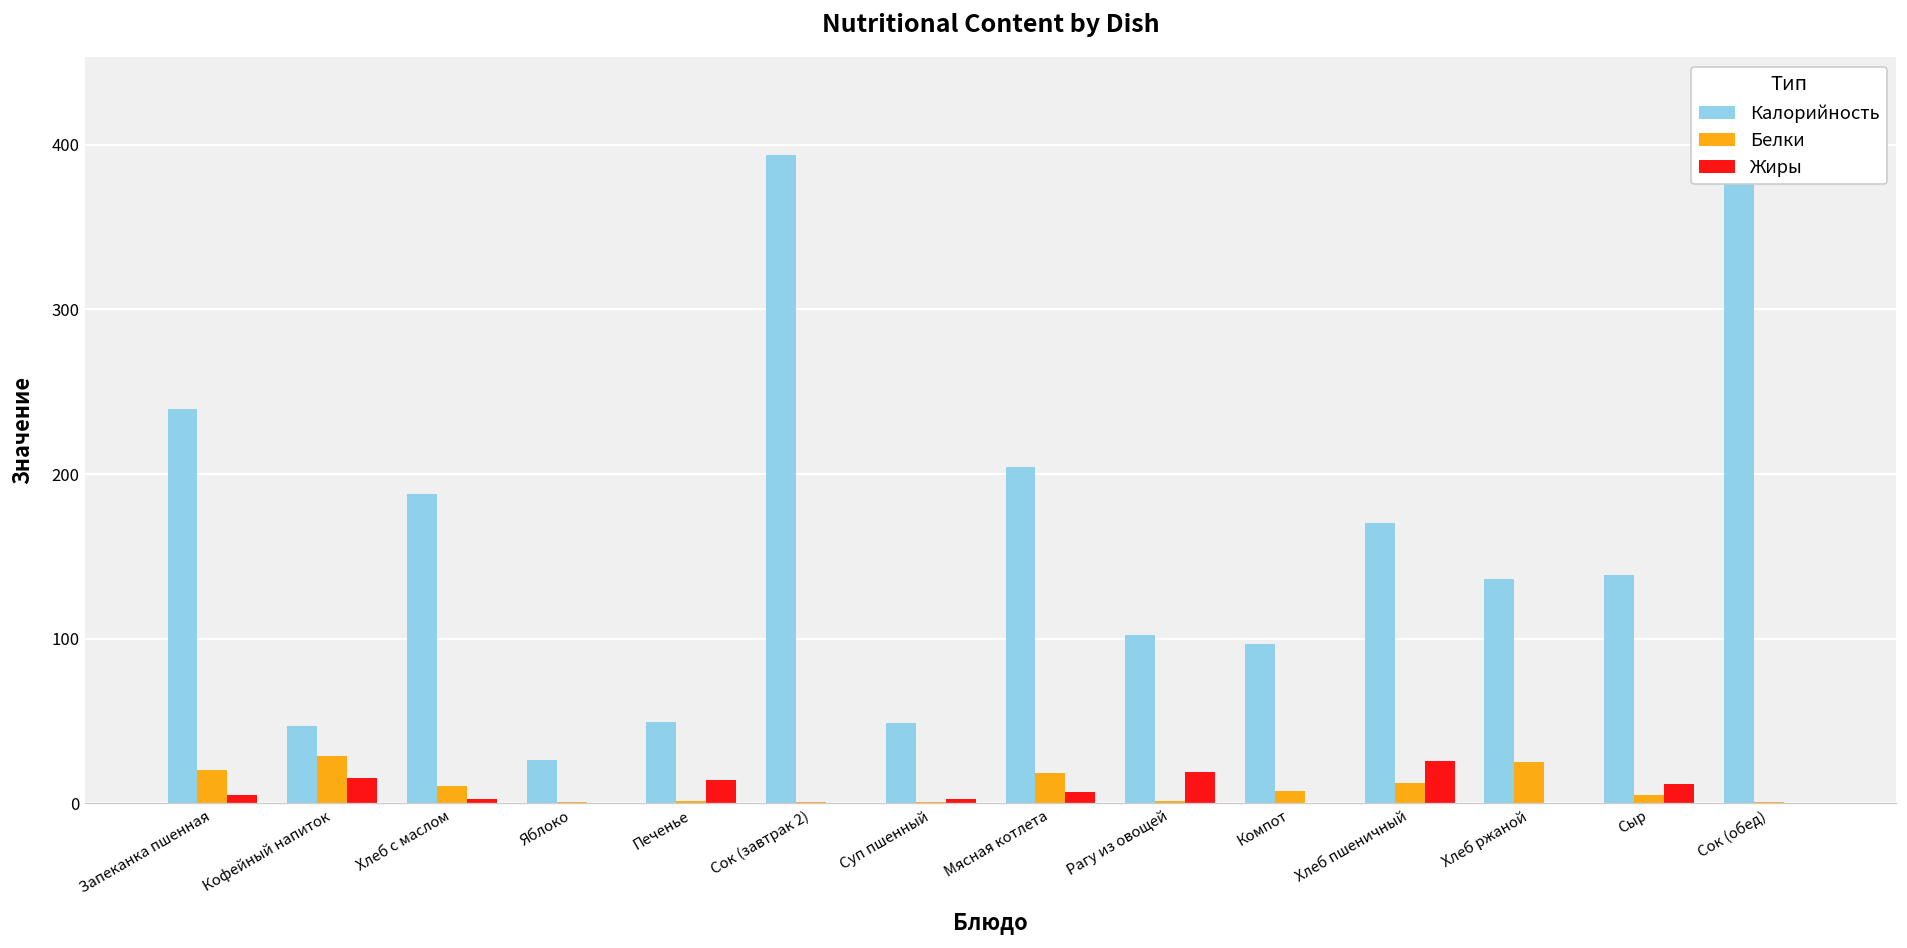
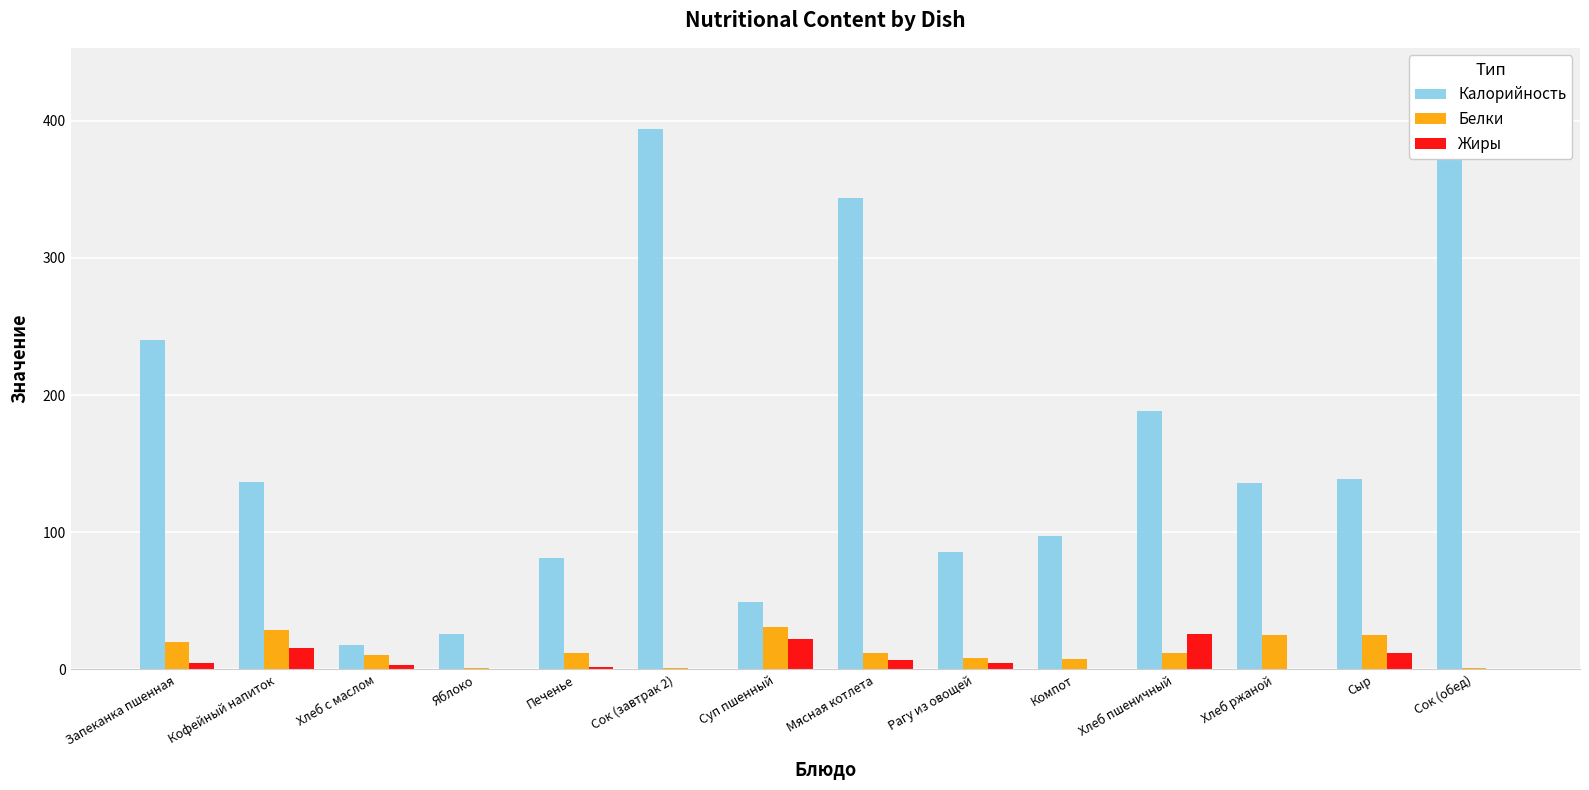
Калорийность, Кофейный напиток: 47 -> 137
Калорийность, Хлеб с маслом: 188 -> 18
Калорийность, Печенье: 50 -> 81
Белки, Печенье: 1 -> 12
Жиры, Печенье: 14 -> 2
Белки, Суп пшенный: 1 -> 31
Жиры, Суп пшенный: 2 -> 22
Калорийность, Мясная котлета: 204 -> 344
Белки, Мясная котлета: 19 -> 12
Калорийность, Рагу из овощей: 102 -> 85
Белки, Рагу из овощей: 2 -> 9
Жиры, Рагу из овощей: 19 -> 5
Калорийность, Хлеб пшеничный: 170 -> 188
Белки, Сыр: 5 -> 25
